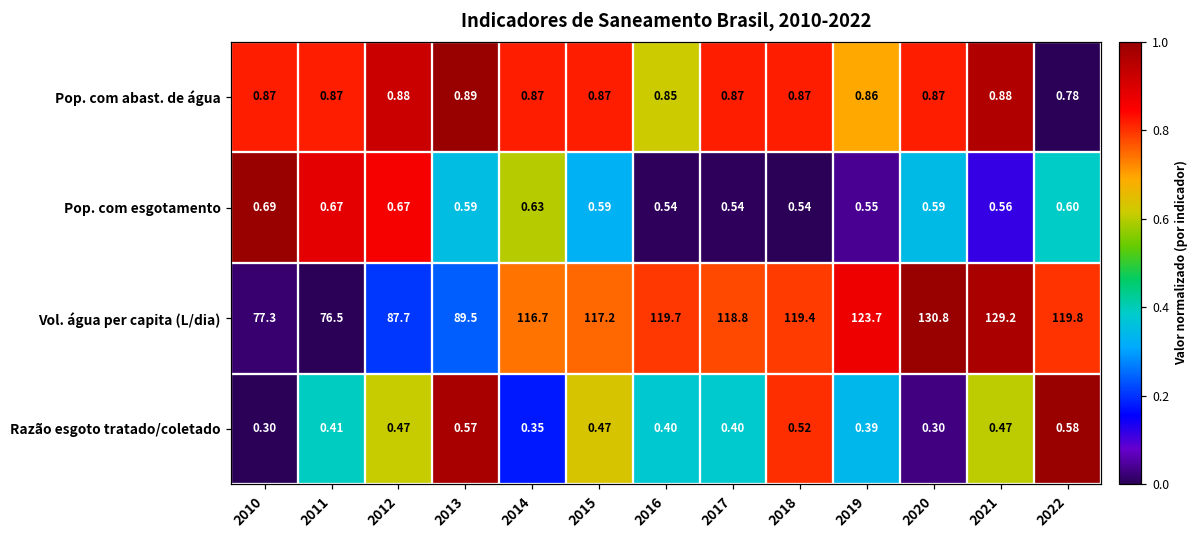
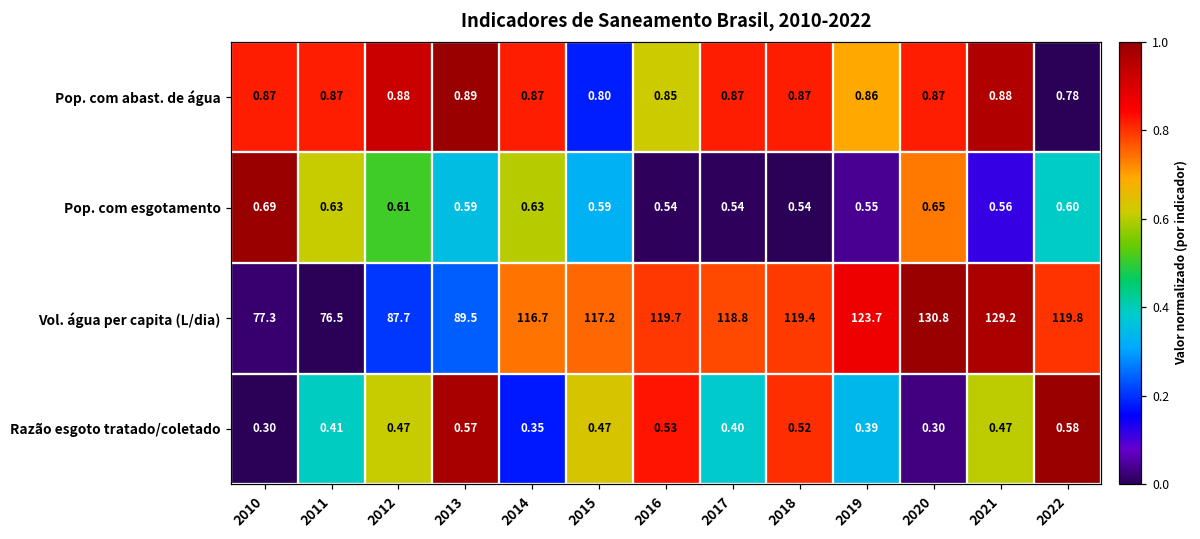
Pop. com abast. de água, 2015: 0.87 -> 0.80
Pop. com esgotamento, 2011: 0.67 -> 0.63
Pop. com esgotamento, 2012: 0.67 -> 0.61
Pop. com esgotamento, 2020: 0.59 -> 0.65
Razão esgoto tratado/coletado, 2016: 0.40 -> 0.53
